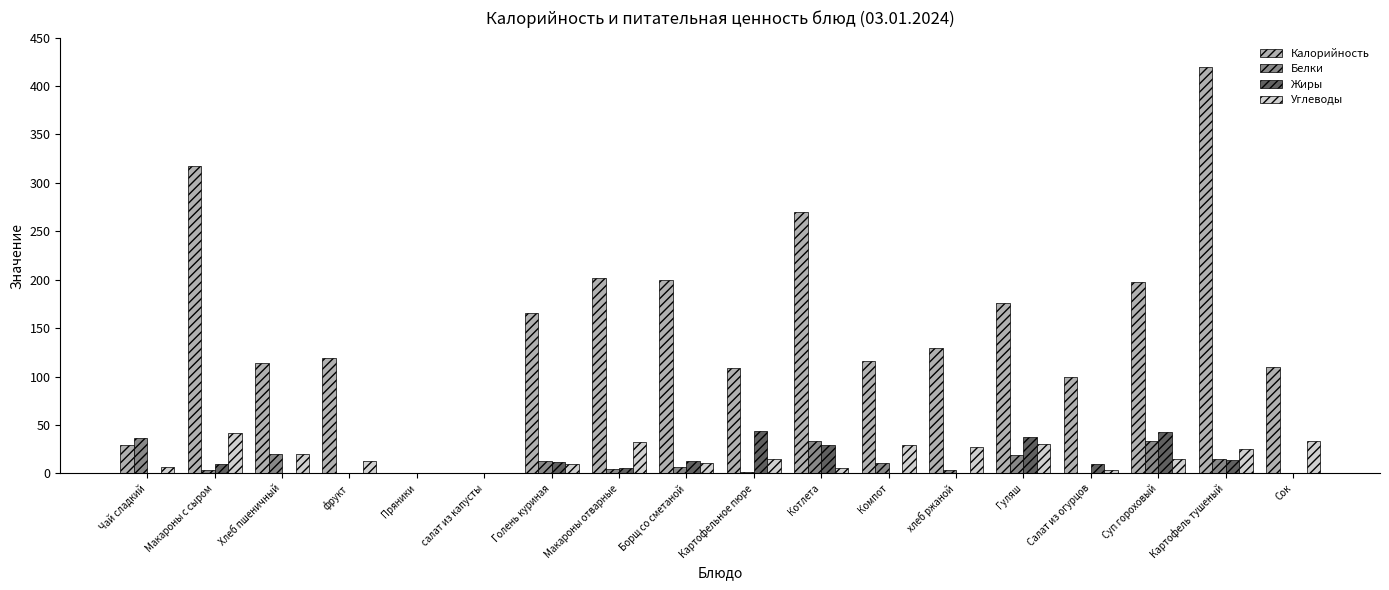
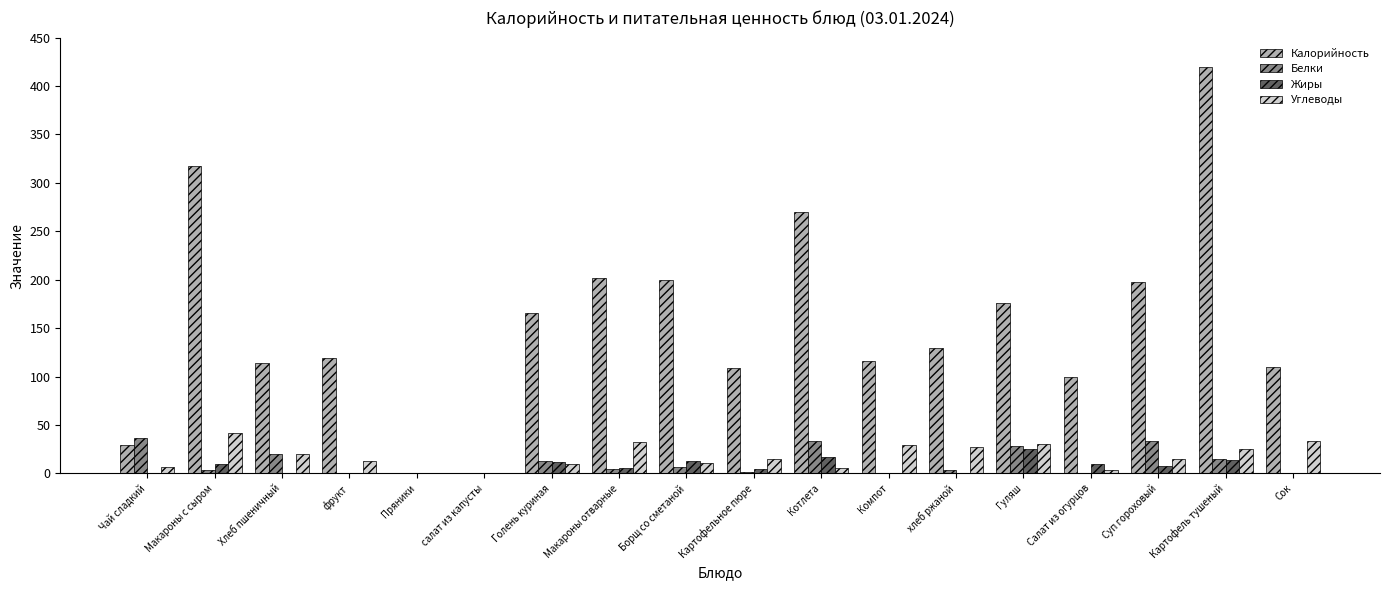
Жиры, Картофельное пюре: 40 -> 10
Жиры, Котлета: 30 -> 20
Белки, Компот: 10 -> 0
Белки, Гуляш: 20 -> 30
Жиры, Гуляш: 40 -> 30
Жиры, Суп гороховый: 40 -> 10
